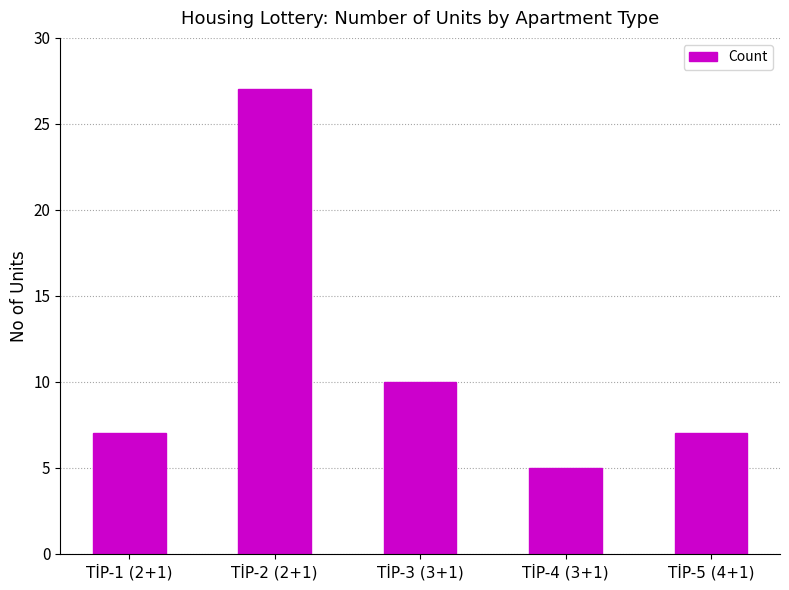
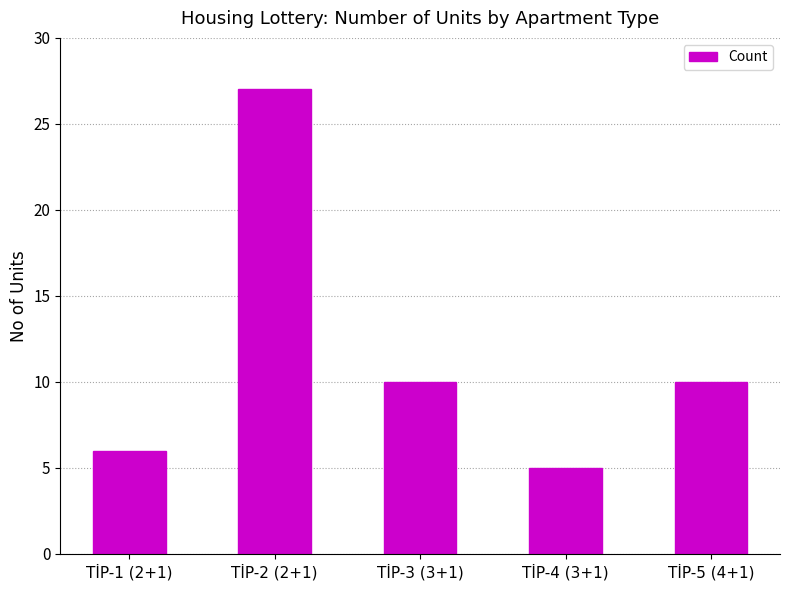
TİP-1 (2+1): 7 -> 6
TİP-5 (4+1): 7 -> 10
